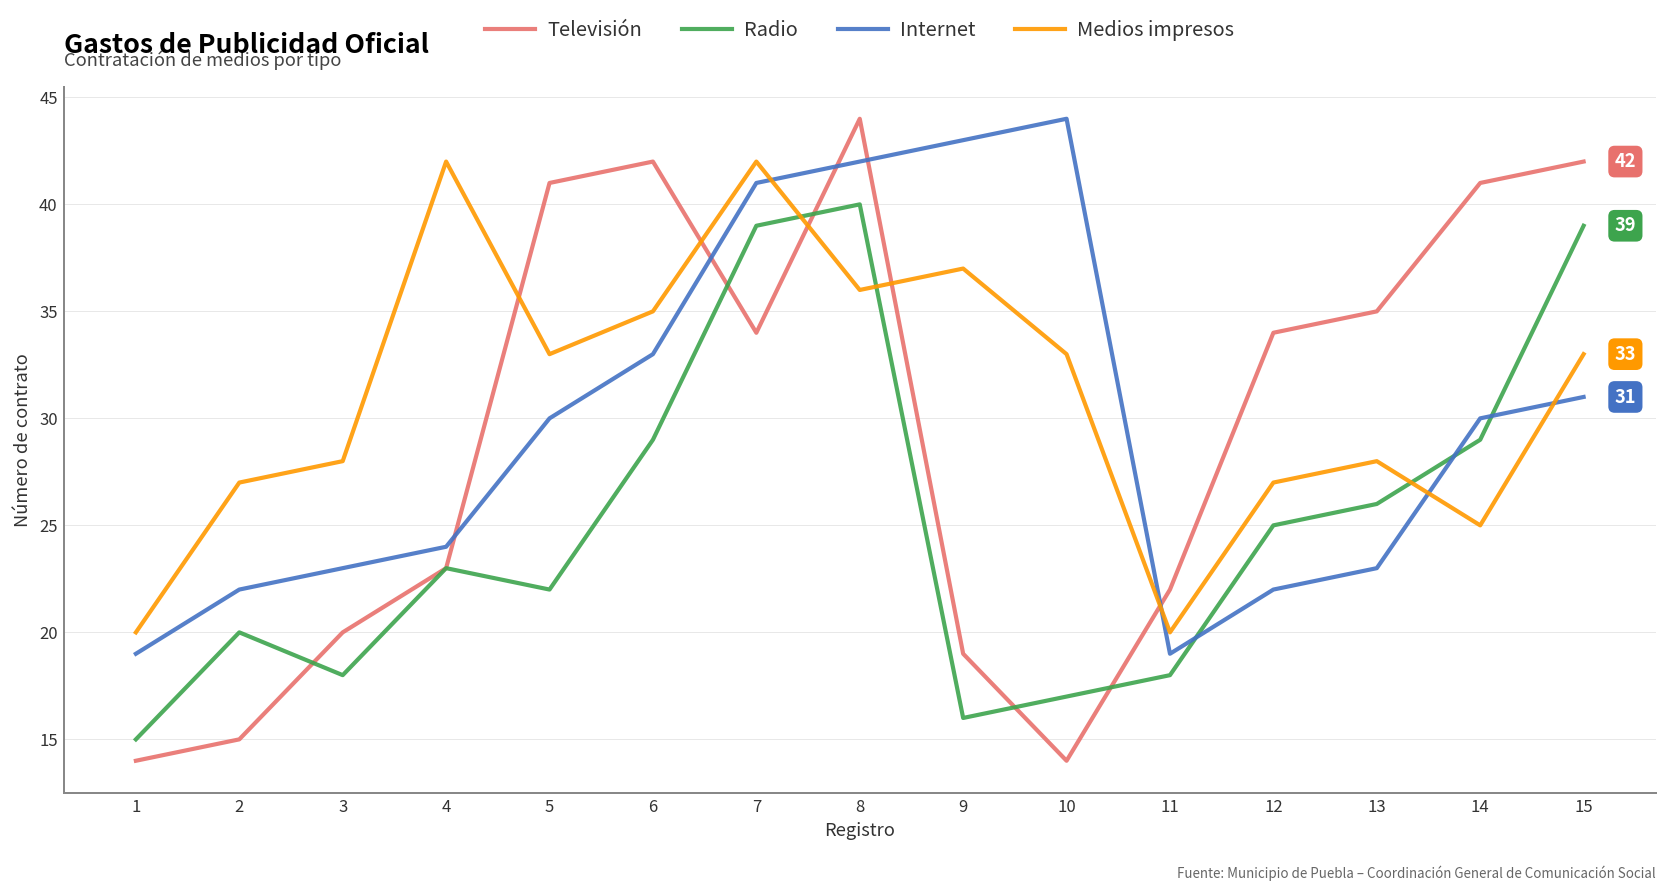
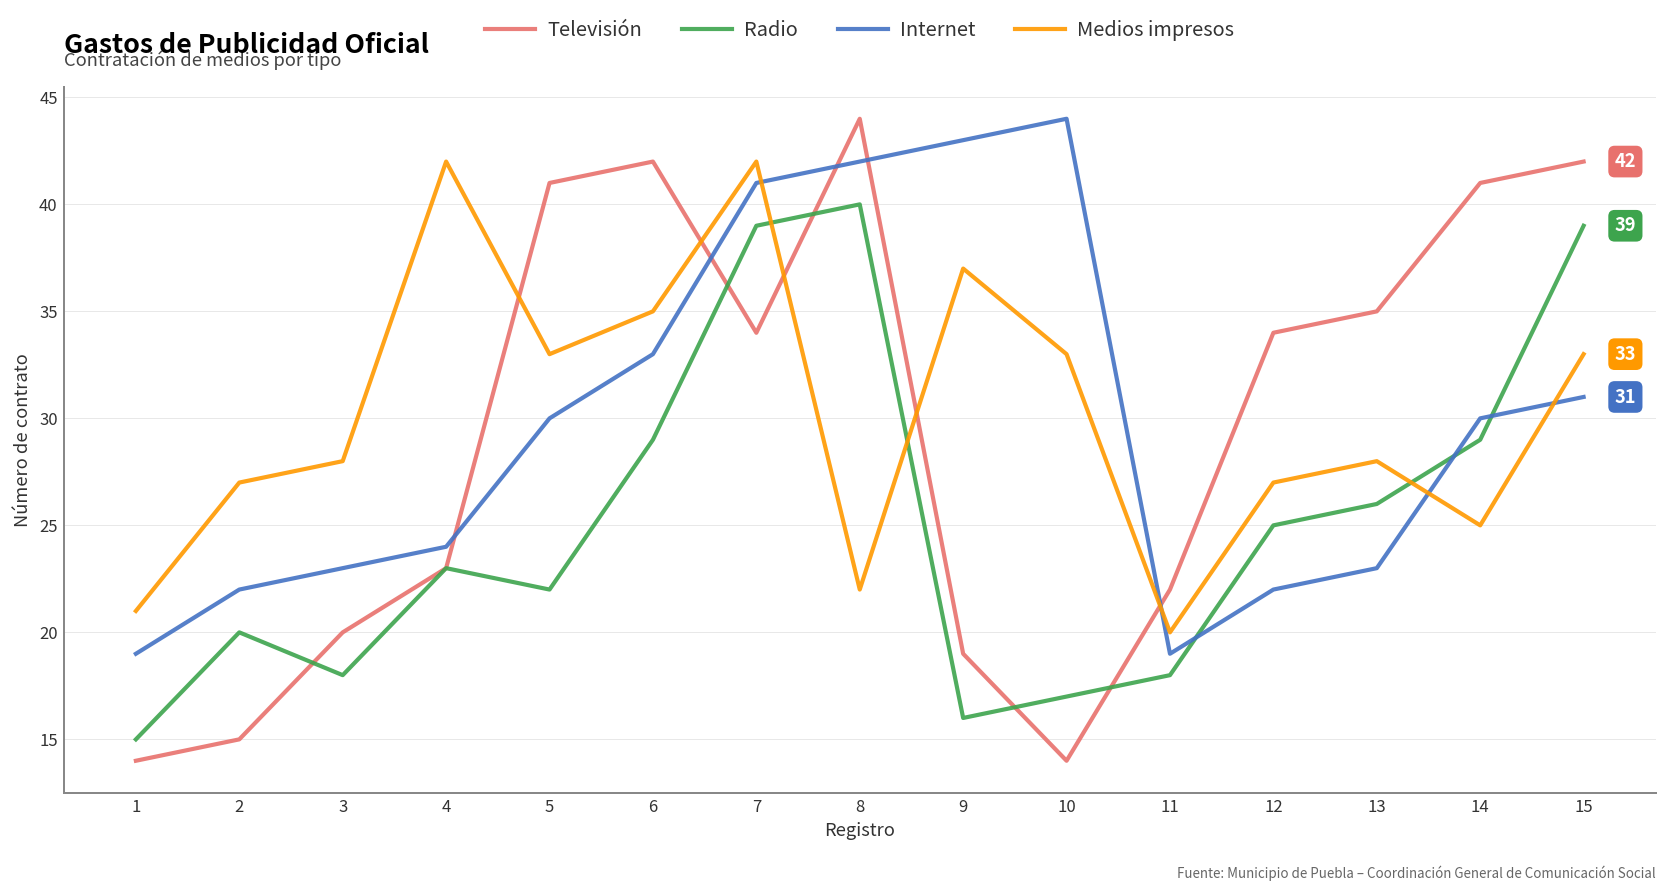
Medios impresos, 1: 20 -> 21
Medios impresos, 8: 36 -> 22
